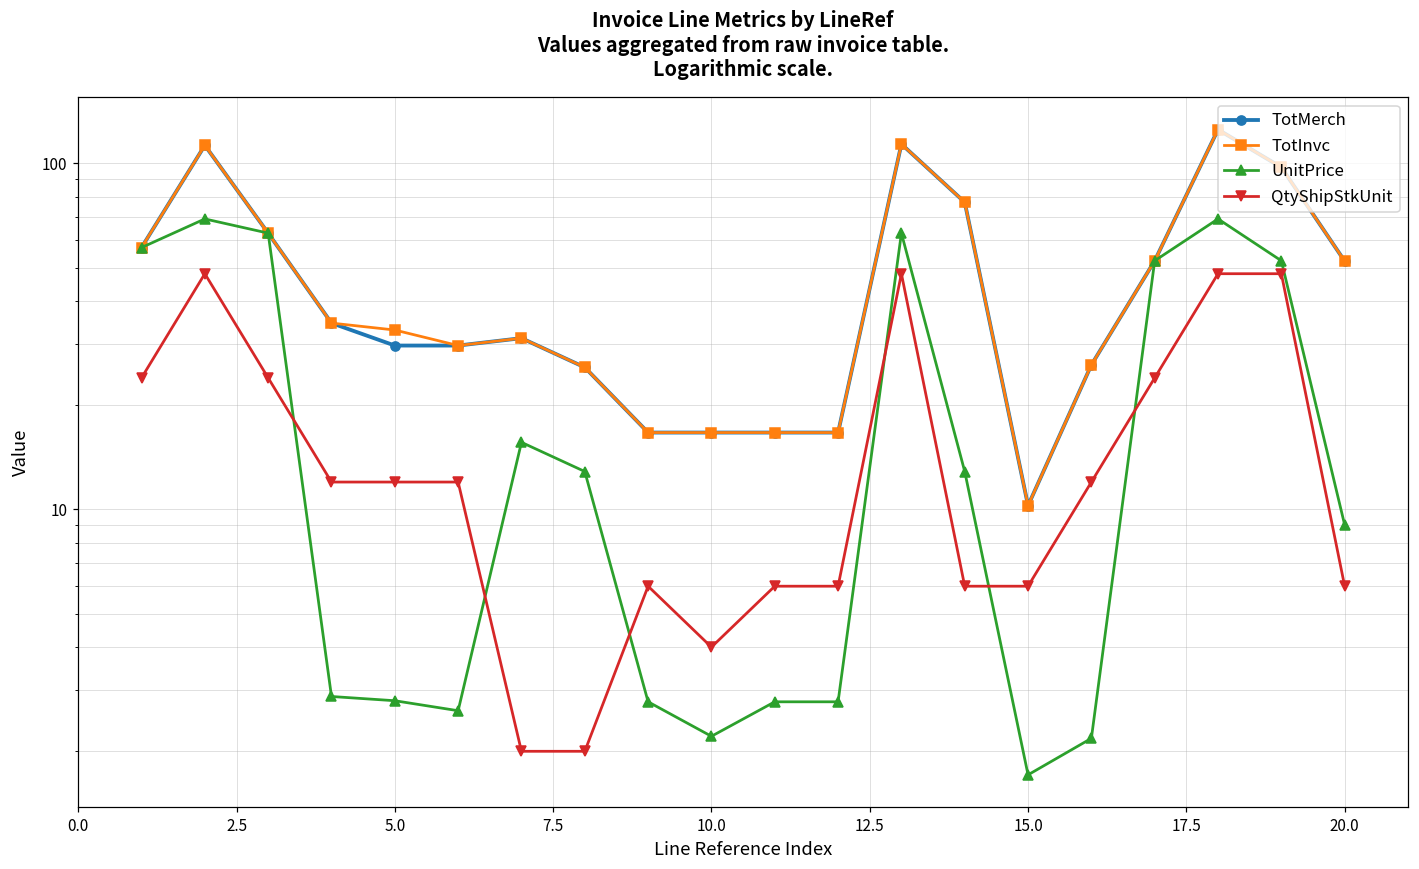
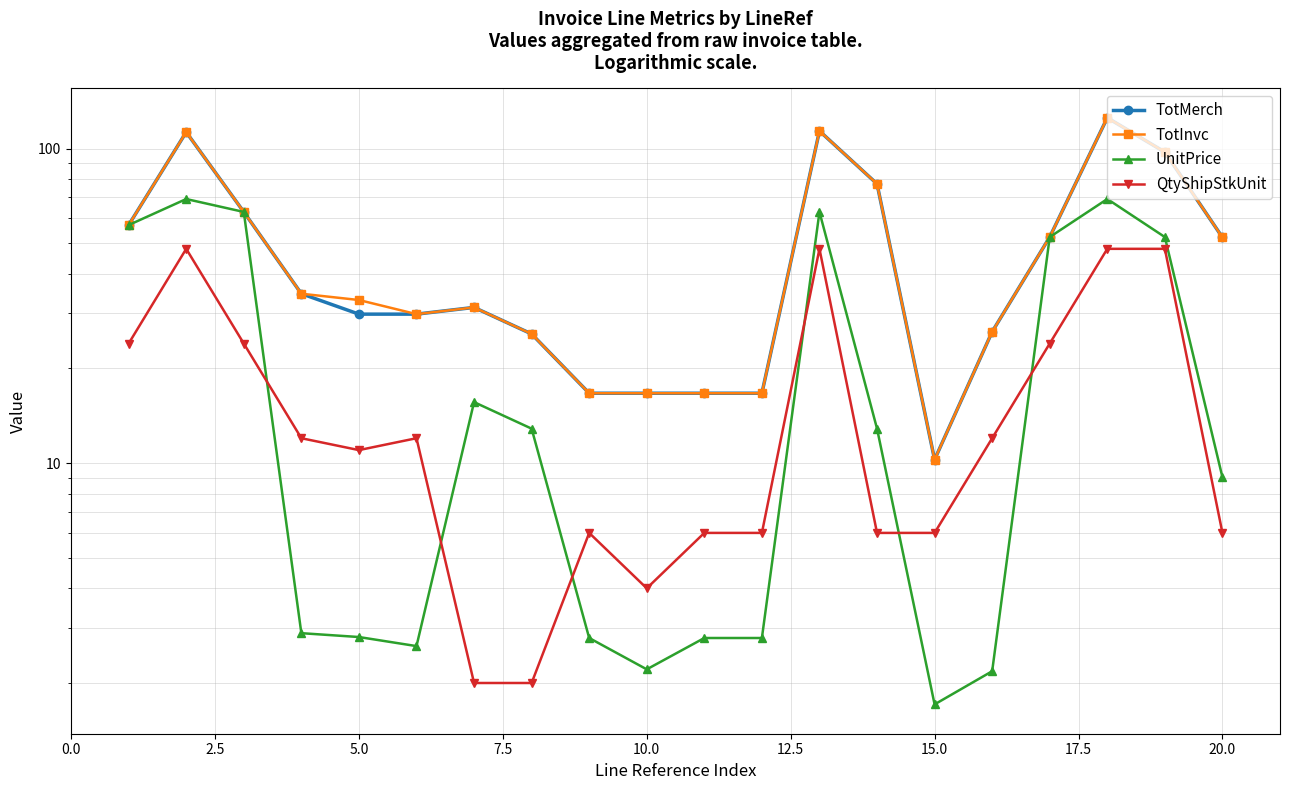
QtyShipStkUnit, 5.0: 12 -> 11
